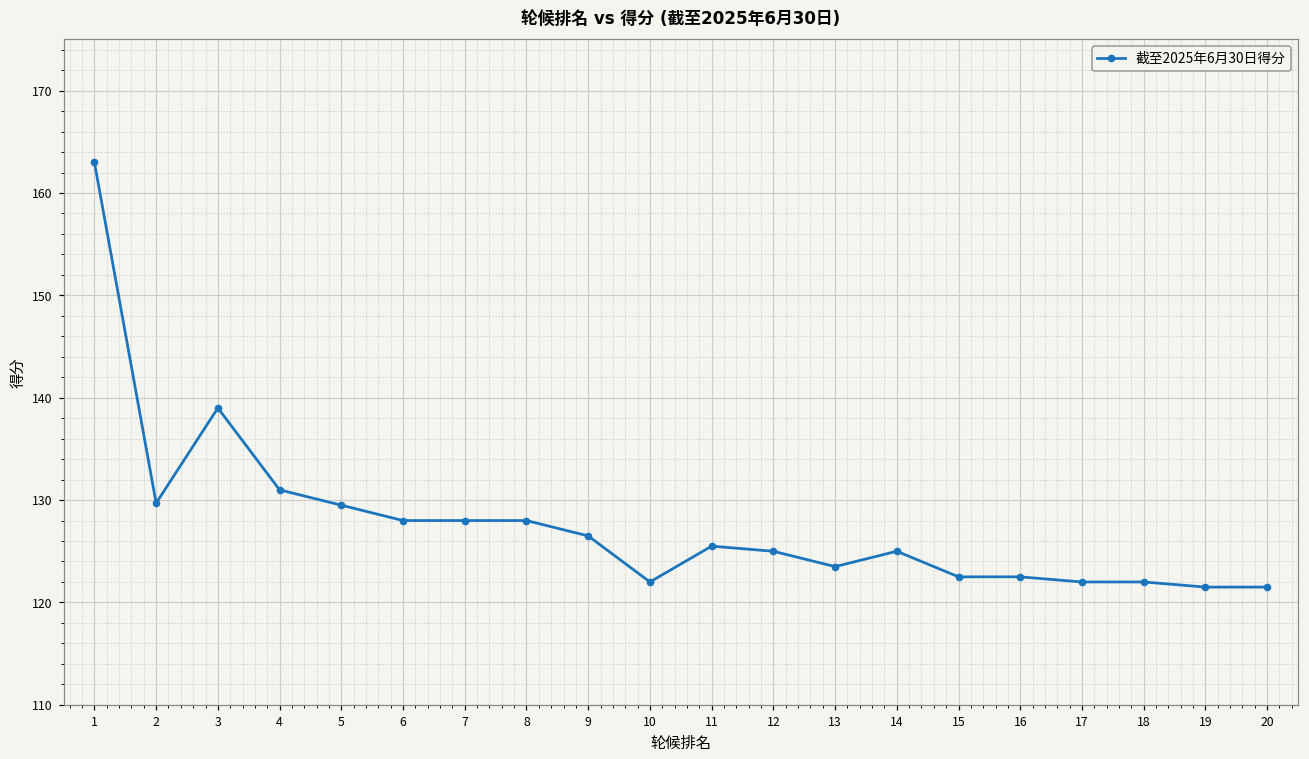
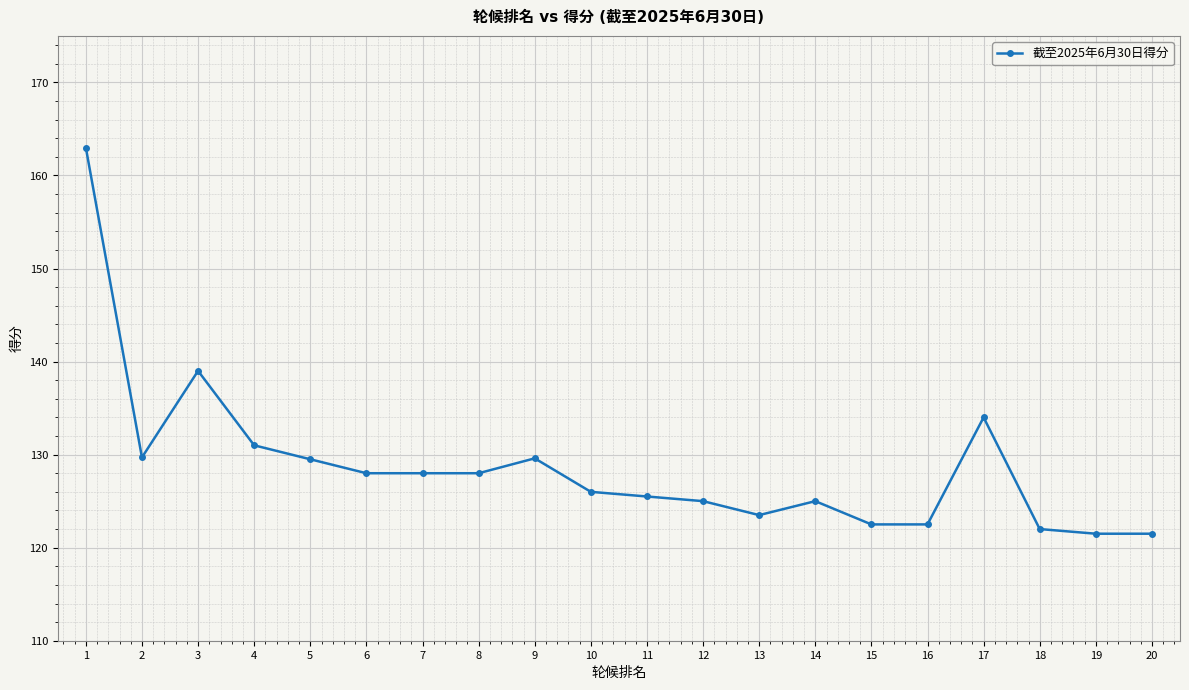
9: 127 -> 130
10: 122 -> 126
17: 122 -> 134
